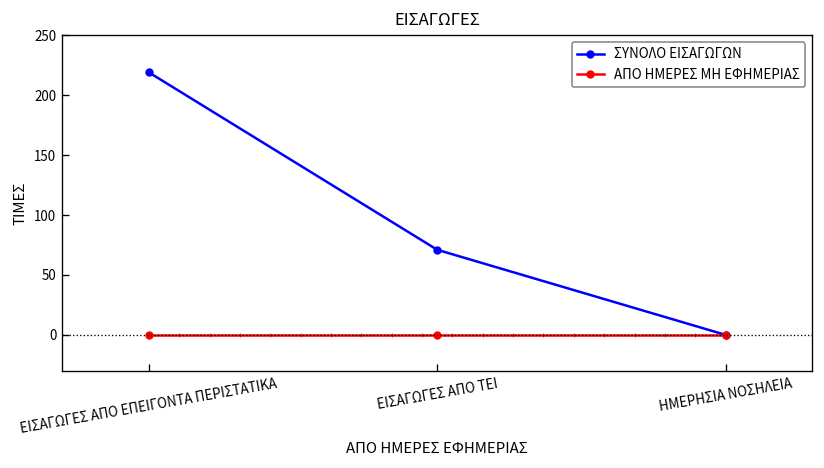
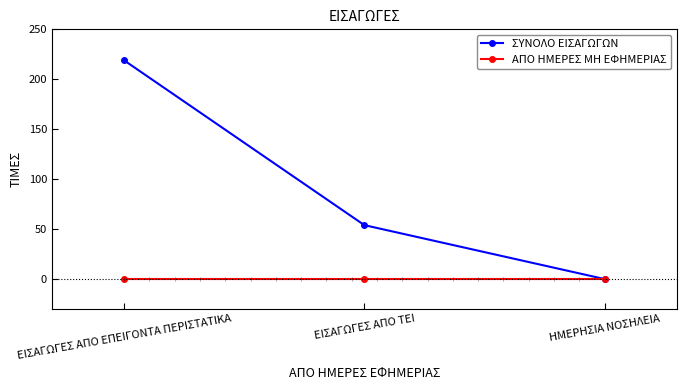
ΣΥΝΟΛΟ ΕΙΣΑΓΩΓΩΝ, ΕΙΣΑΓΩΓΕΣ ΑΠΟ ΤΕΙ: 70 -> 50
